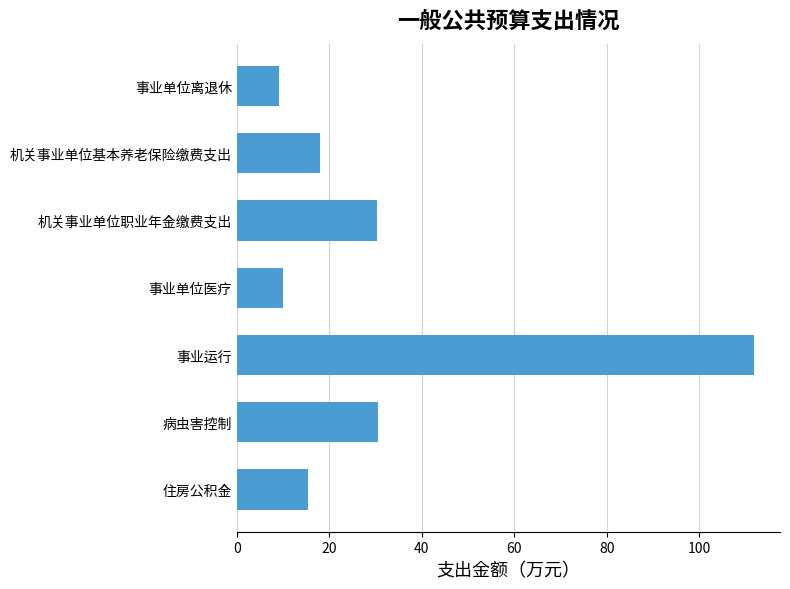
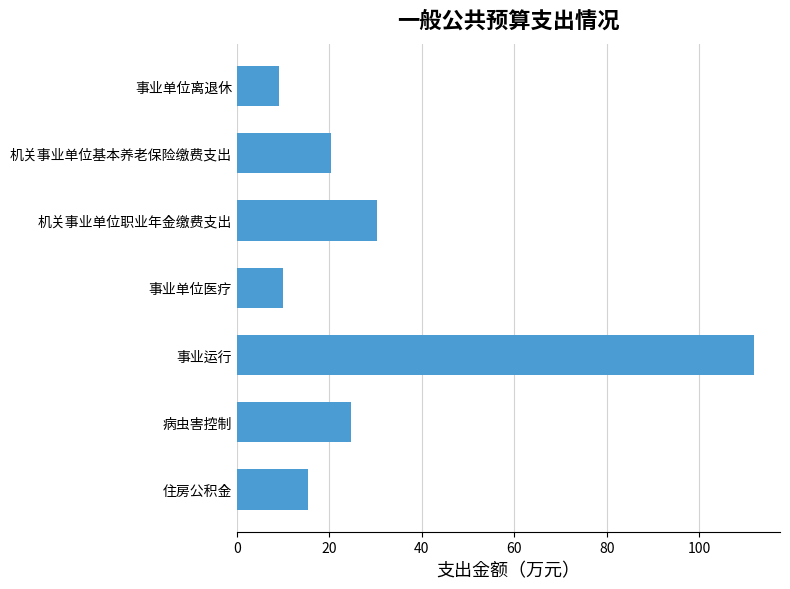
机关事业单位基本养老保险缴费支出: 18 -> 20
病虫害控制: 30 -> 25
